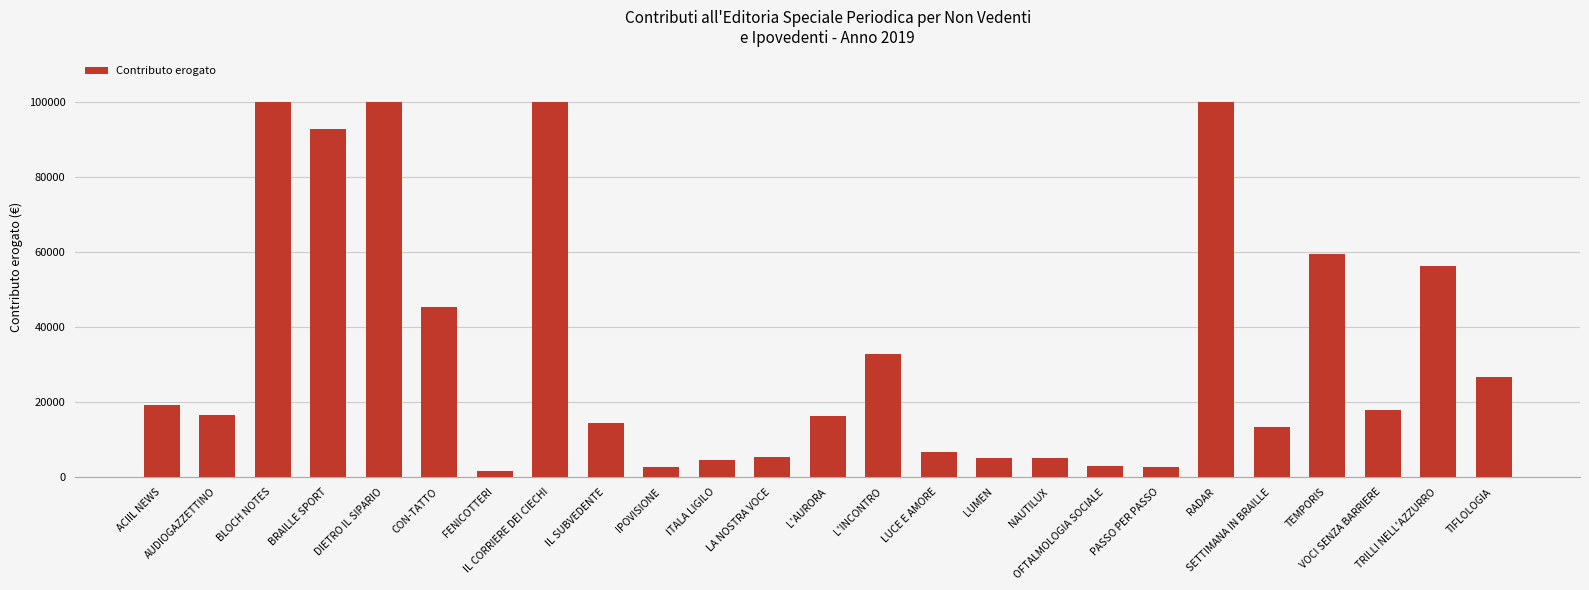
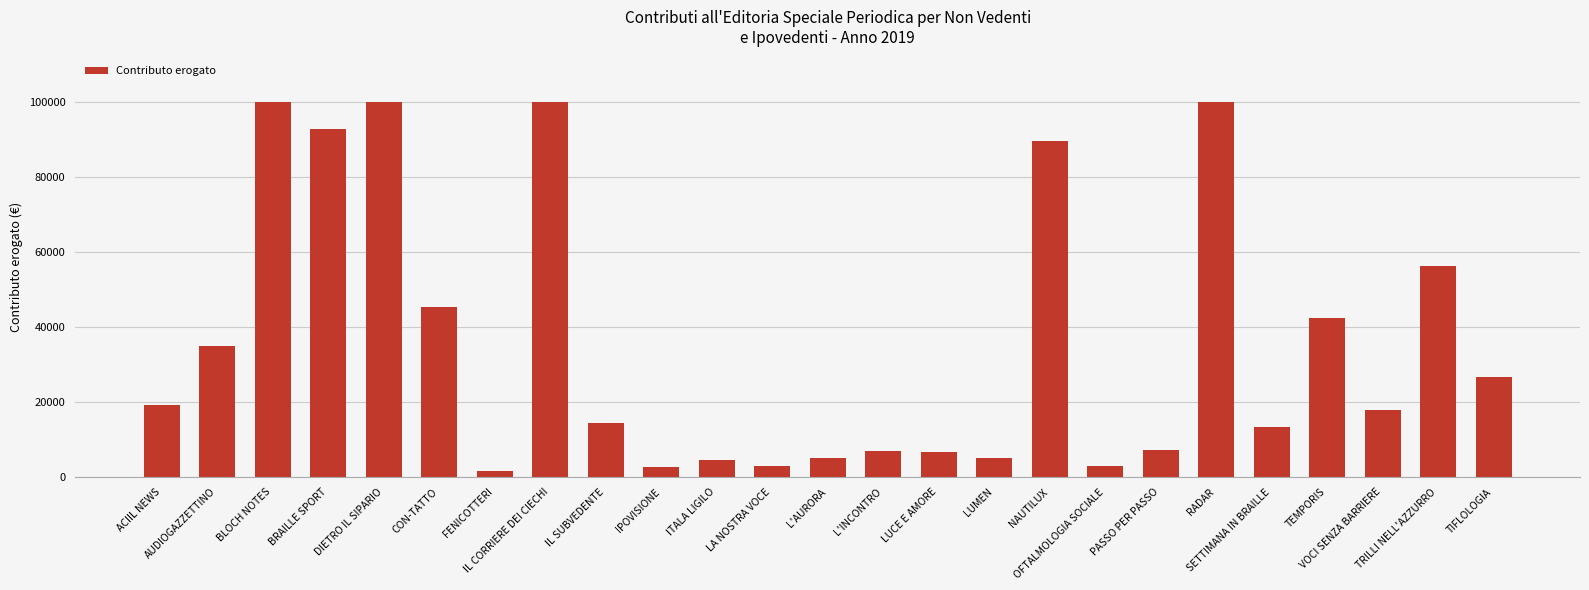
AUDIOGAZZETTINO: 17000 -> 35000
LA NOSTRA VOCE: 5000 -> 3000
L'AURORA: 16000 -> 5000
L'INCONTRO: 33000 -> 7000
NAUTILUX: 5000 -> 90000
PASSO PER PASSO: 3000 -> 7000
TEMPORIS: 59000 -> 42000
